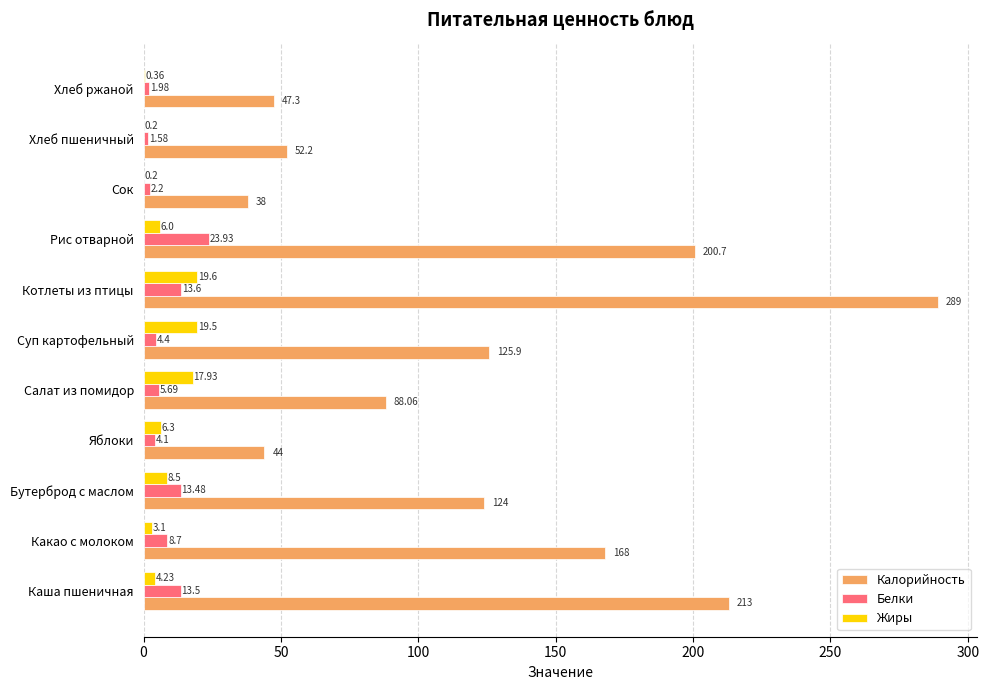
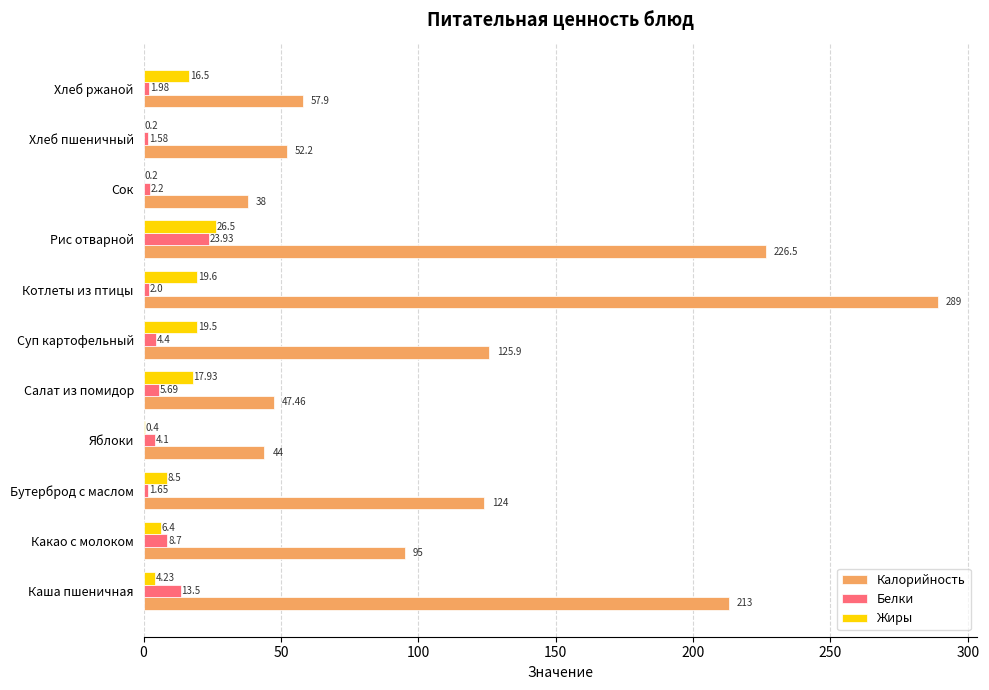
Жиры, Хлеб ржаной: 0.36 -> 16.5
Калорийность, Хлеб ржаной: 47.3 -> 57.9
Жиры, Рис отварной: 6.0 -> 26.5
Калорийность, Рис отварной: 200.7 -> 226.5
Белки, Котлеты из птицы: 13.6 -> 2.0
Калорийность, Салат из помидор: 88.06 -> 47.46
Жиры, Яблоки: 6.3 -> 0.4
Белки, Бутерброд с маслом: 13.48 -> 1.65
Жиры, Какао с молоком: 3.1 -> 6.4
Калорийность, Какао с молоком: 168 -> 95
